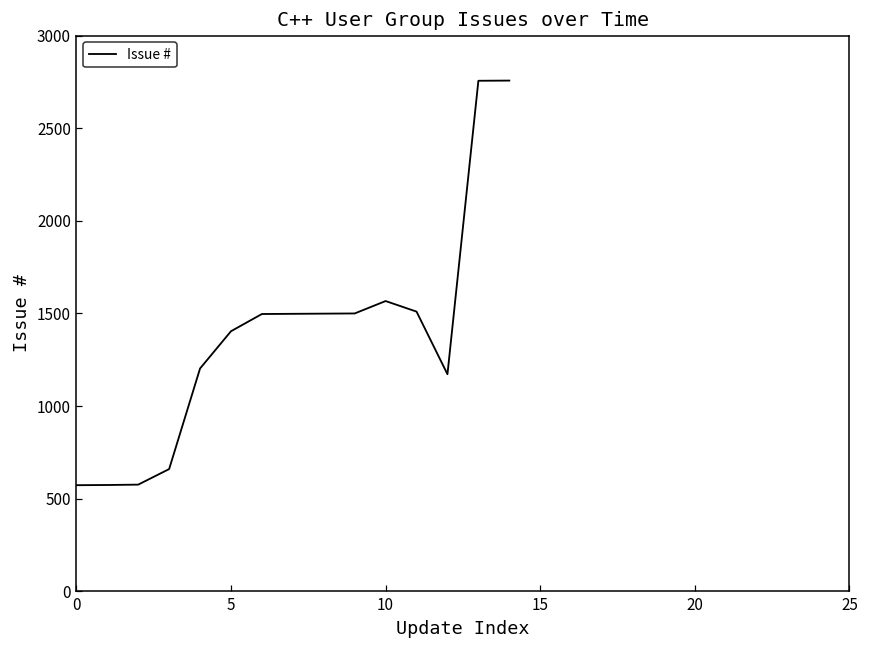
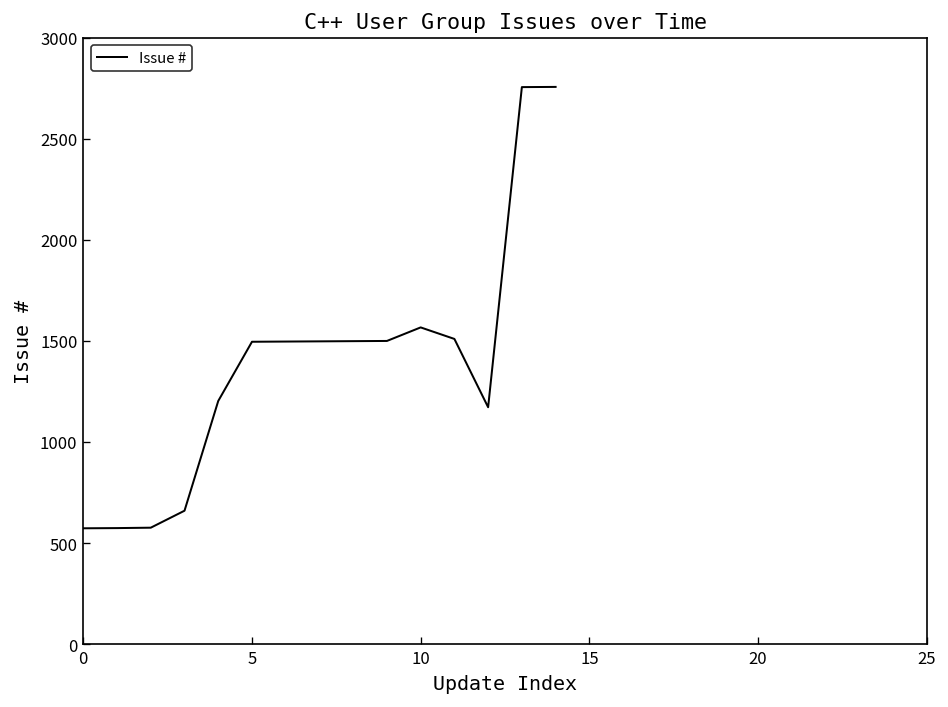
5: 1400 -> 1500
